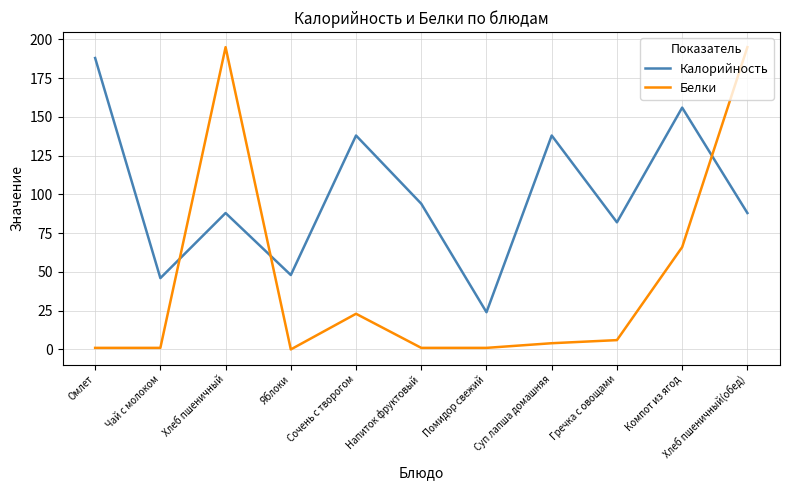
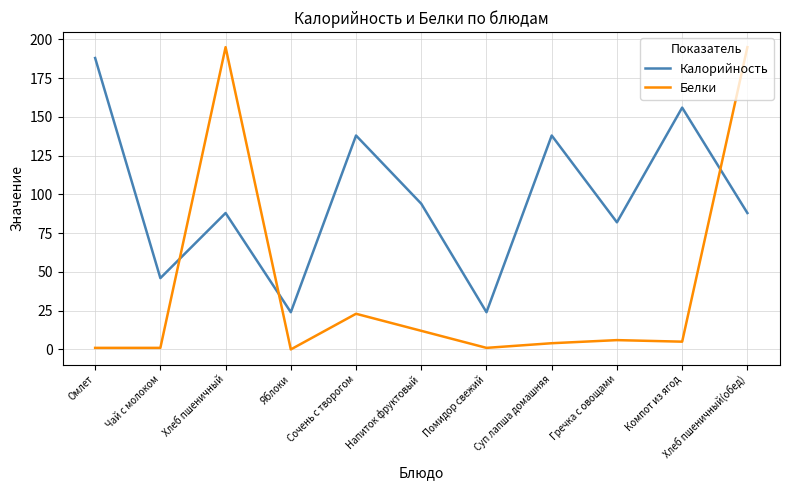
Калорийность, Яблоки: 48 -> 24
Белки, Напиток фруктовый: 1 -> 12
Белки, Компот из ягод: 66 -> 5
